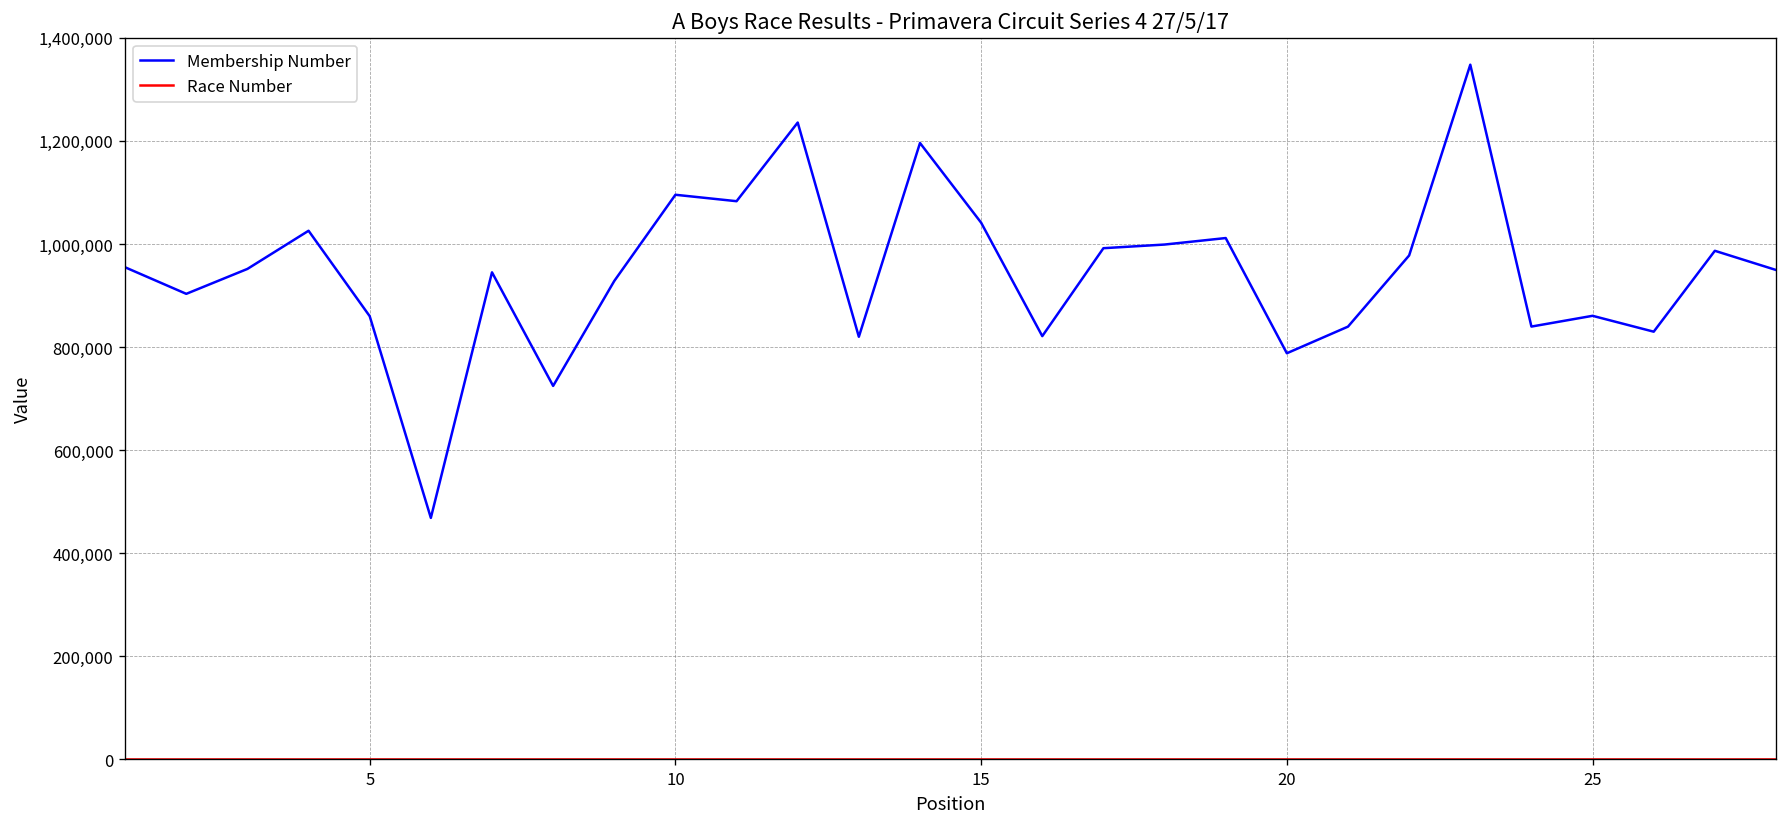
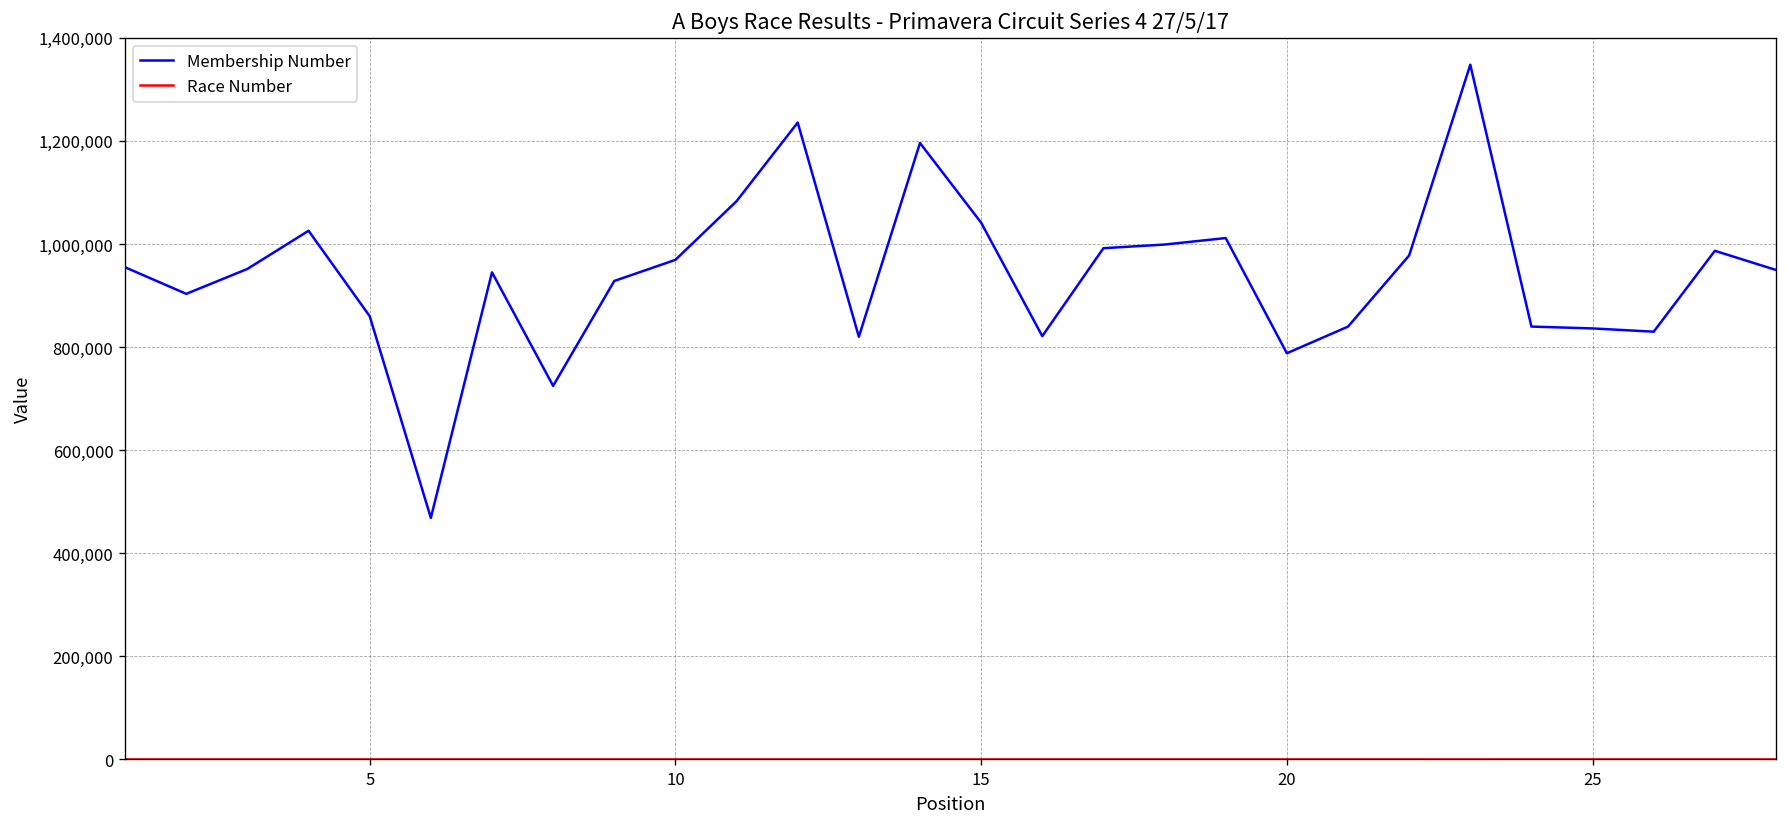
Membership Number, 10: 1,100,000 -> 970,000
Membership Number, 25: 860,000 -> 840,000
